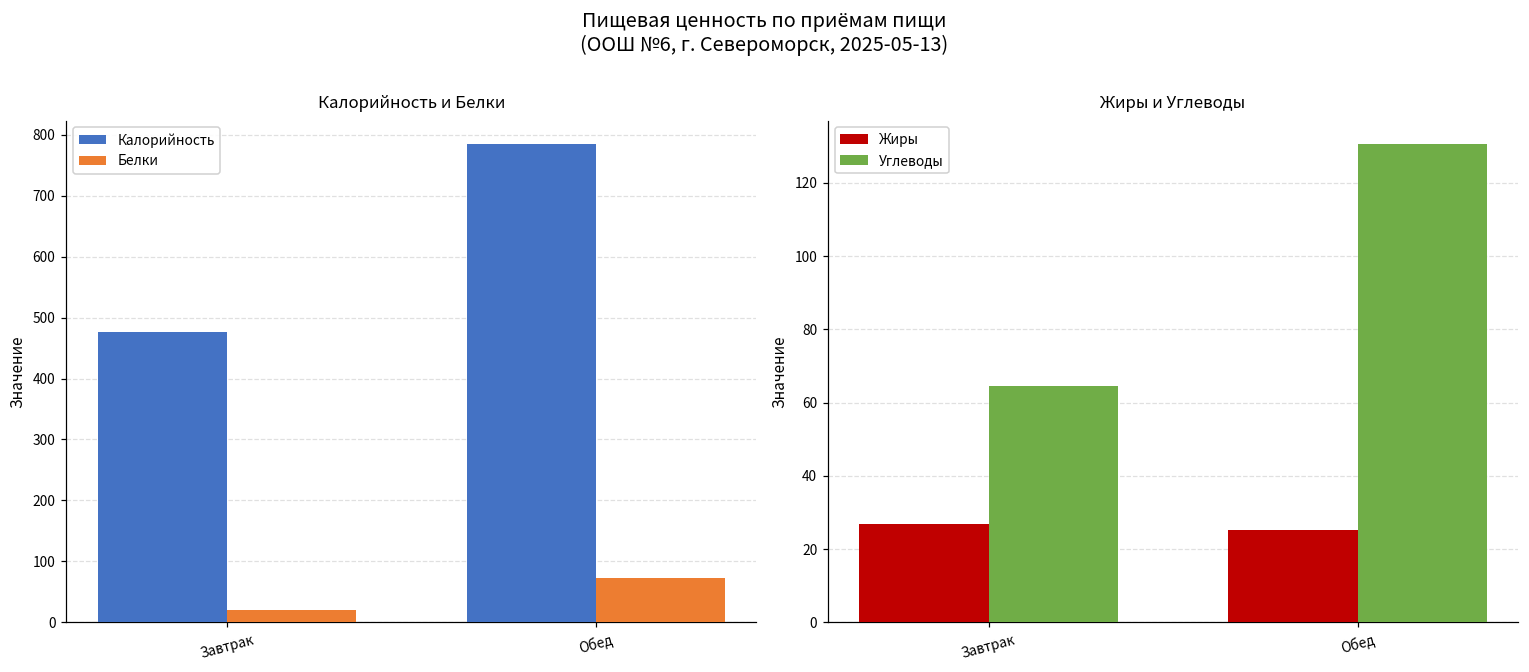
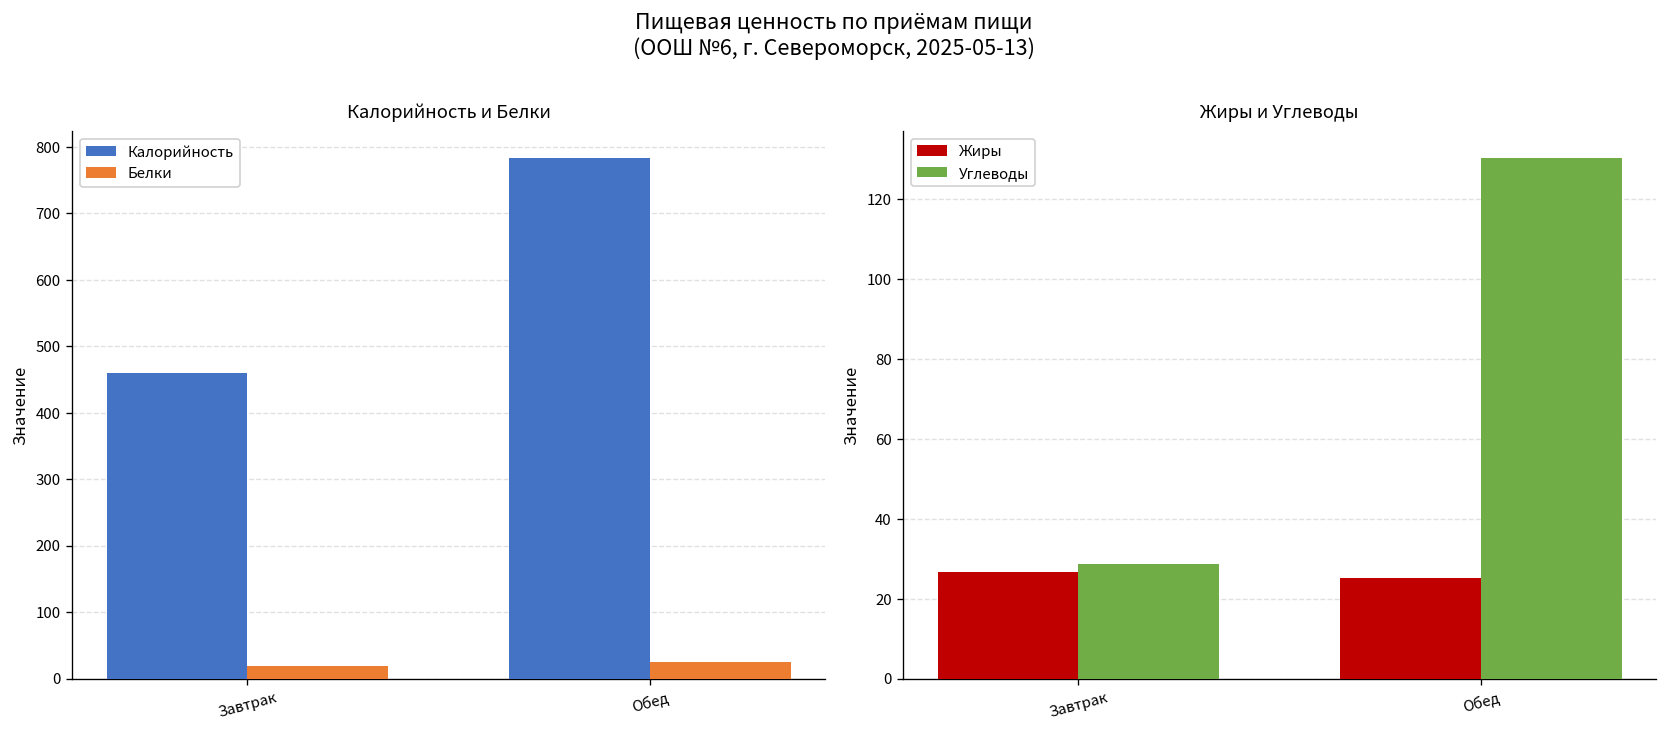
Калорийность и Белки, Калорийность, Завтрак: 480 -> 460
Калорийность и Белки, Белки, Обед: 70 -> 20
Жиры и Углеводы, Углеводы, Завтрак: 65 -> 29
